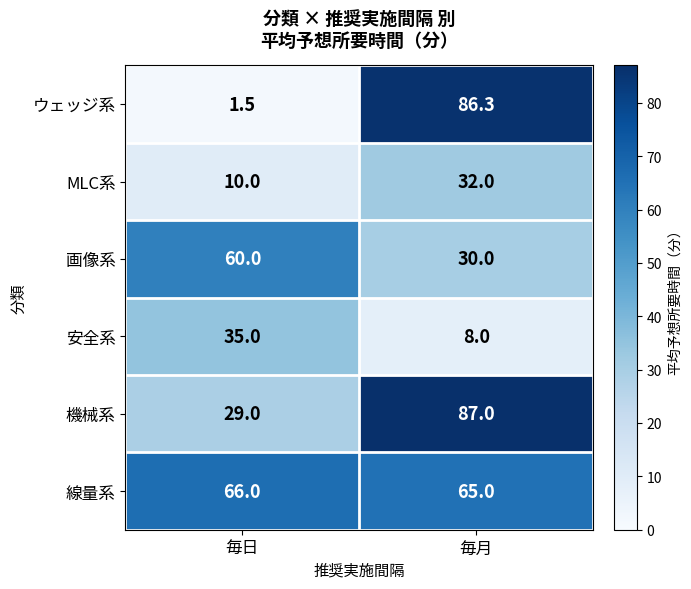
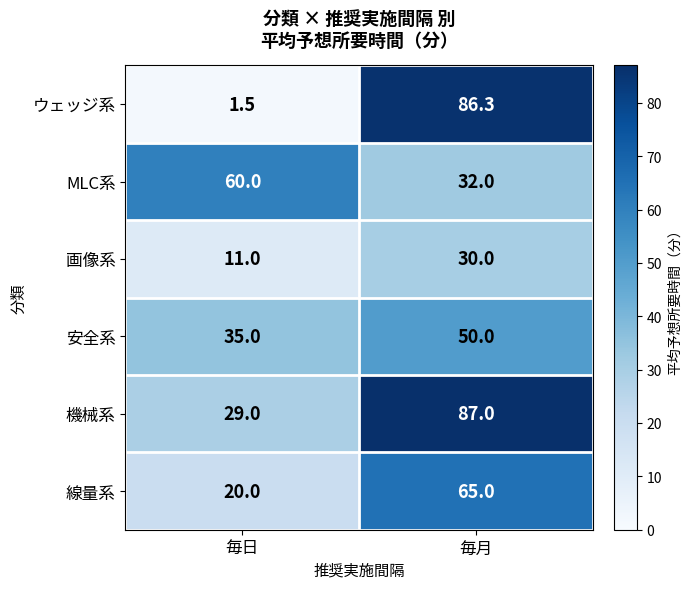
MLC系, 毎日: 10.0 -> 60.0
画像系, 毎日: 60.0 -> 11.0
安全系, 毎月: 8.0 -> 50.0
線量系, 毎日: 66.0 -> 20.0
